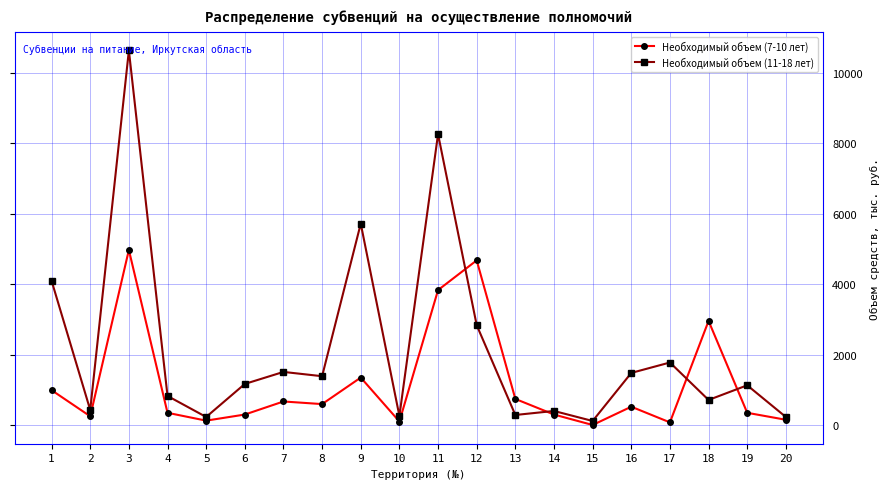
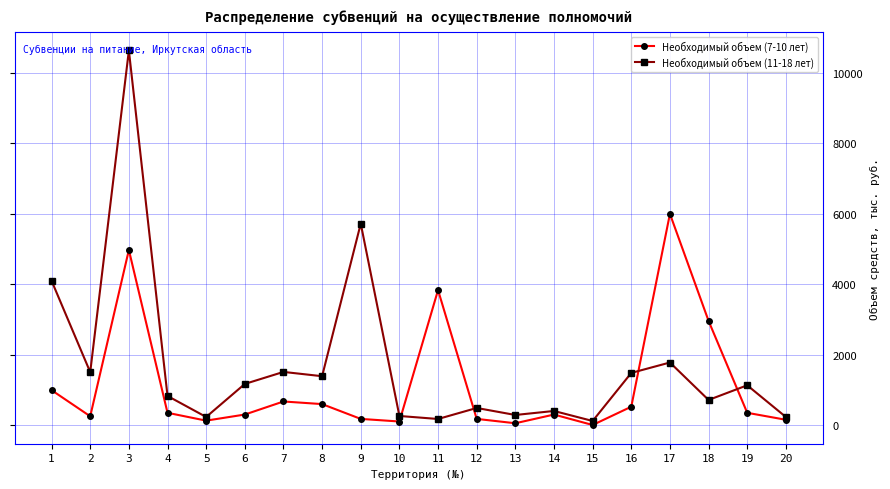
Необходимый объем (11-18 лет), 2: 400 -> 1500
Необходимый объем (7-10 лет), 9: 1300 -> 200
Необходимый объем (11-18 лет), 11: 8300 -> 200
Необходимый объем (7-10 лет), 12: 4700 -> 200
Необходимый объем (11-18 лет), 12: 2800 -> 500
Необходимый объем (7-10 лет), 13: 700 -> 0
Необходимый объем (7-10 лет), 17: 100 -> 6000
